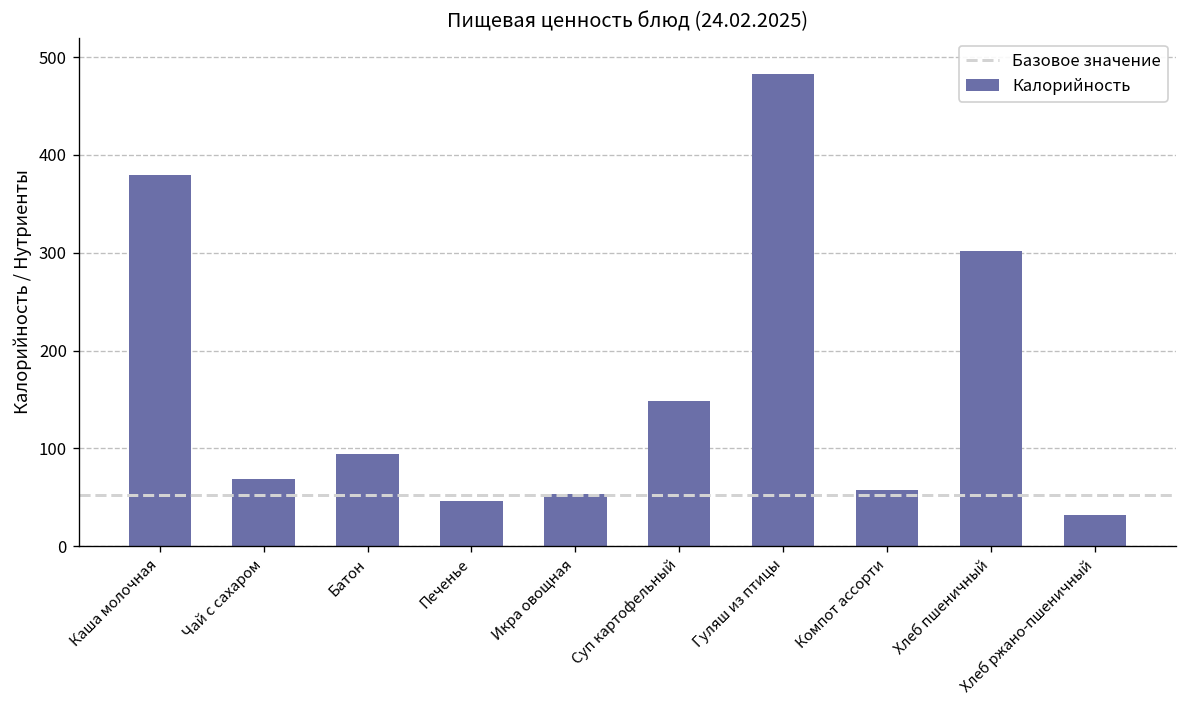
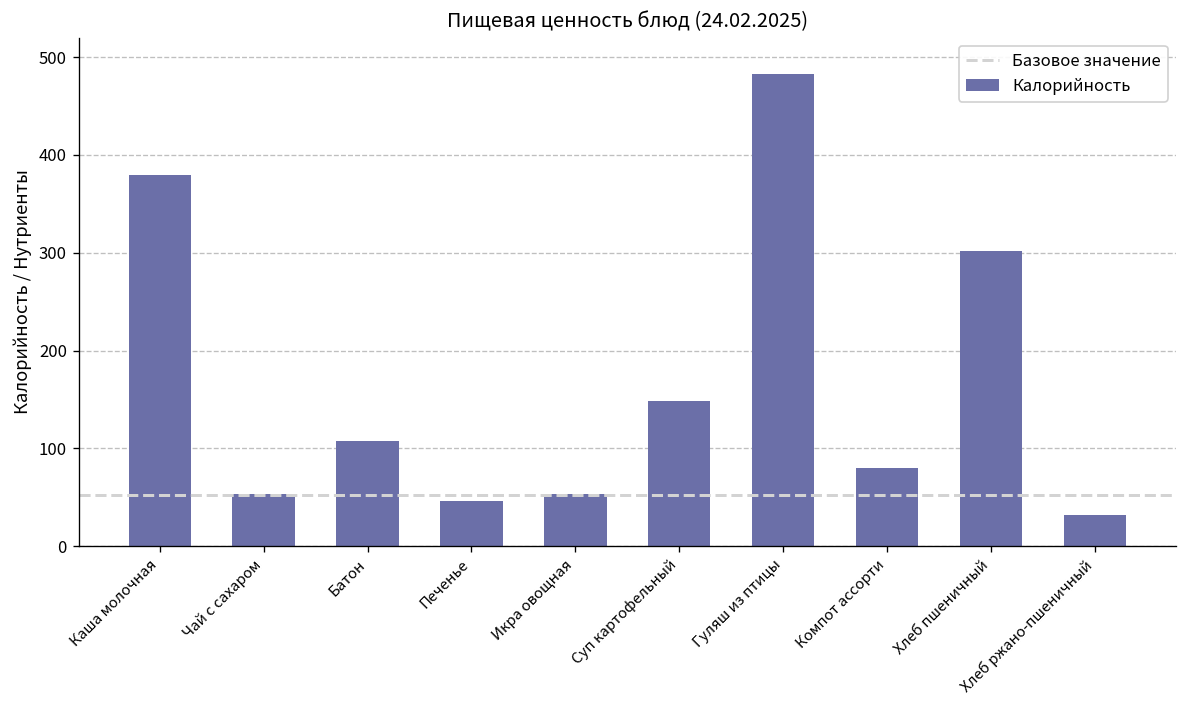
Чай с сахаром: 70 -> 50
Батон: 90 -> 110
Компот ассорти: 60 -> 80
